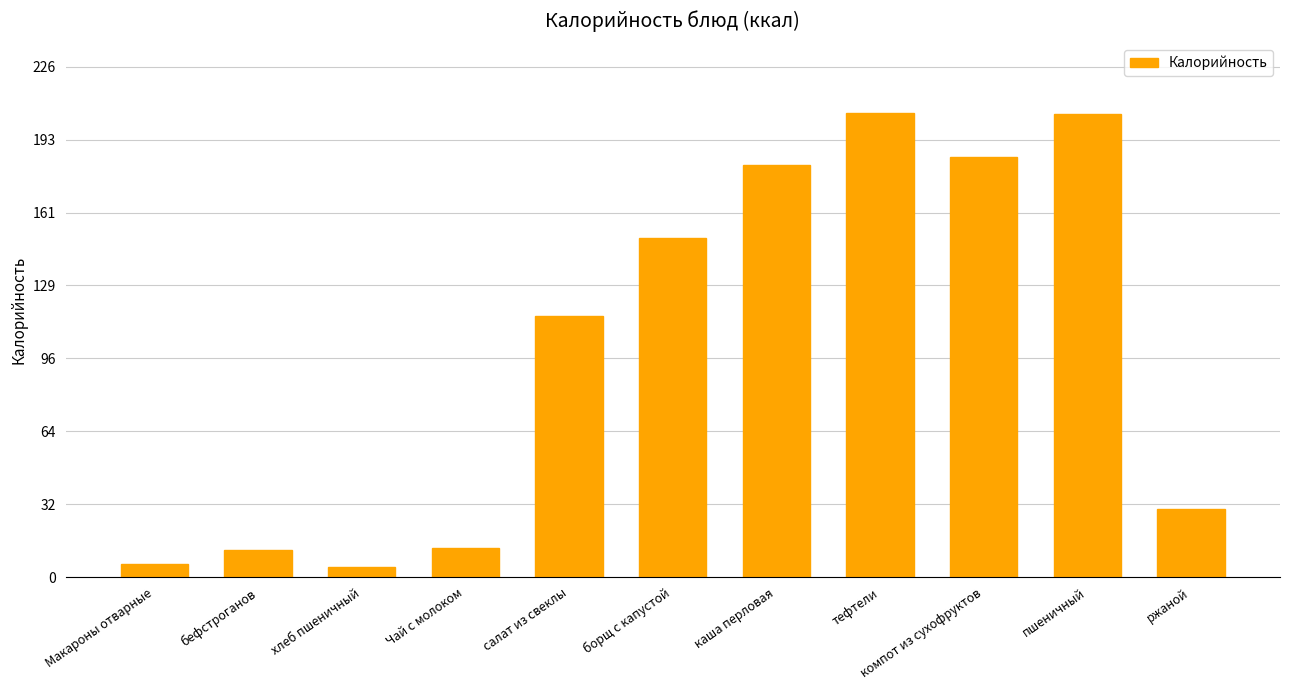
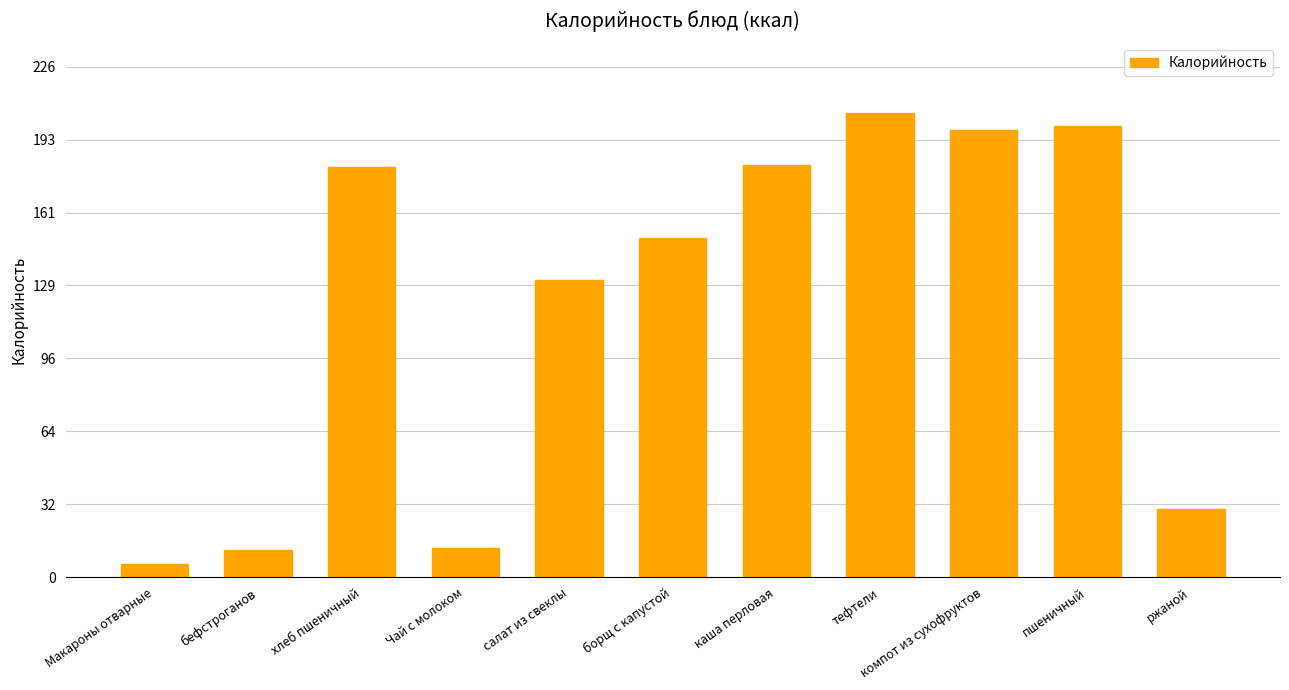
хлеб пшеничный: 5 -> 182
салат из свеклы: 116 -> 132
компот из сухофруктов: 186 -> 198
пшеничный: 205 -> 200
